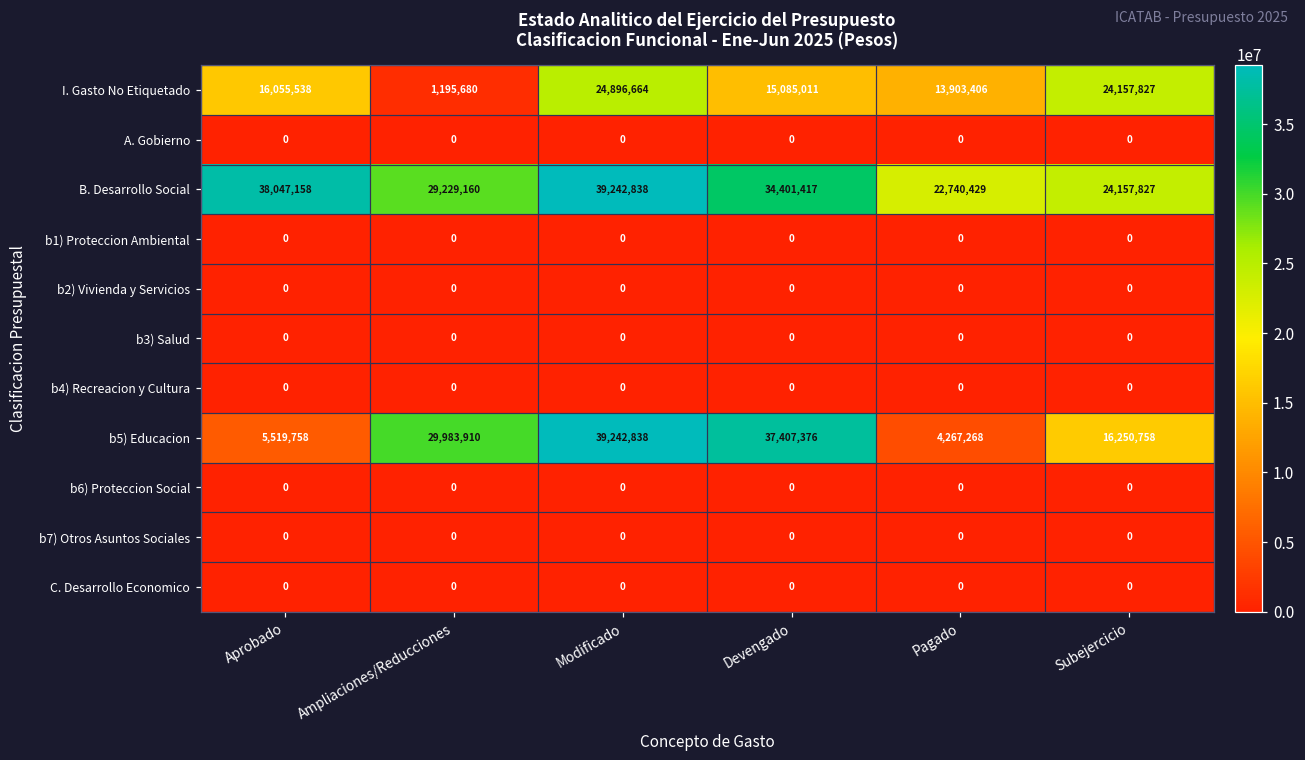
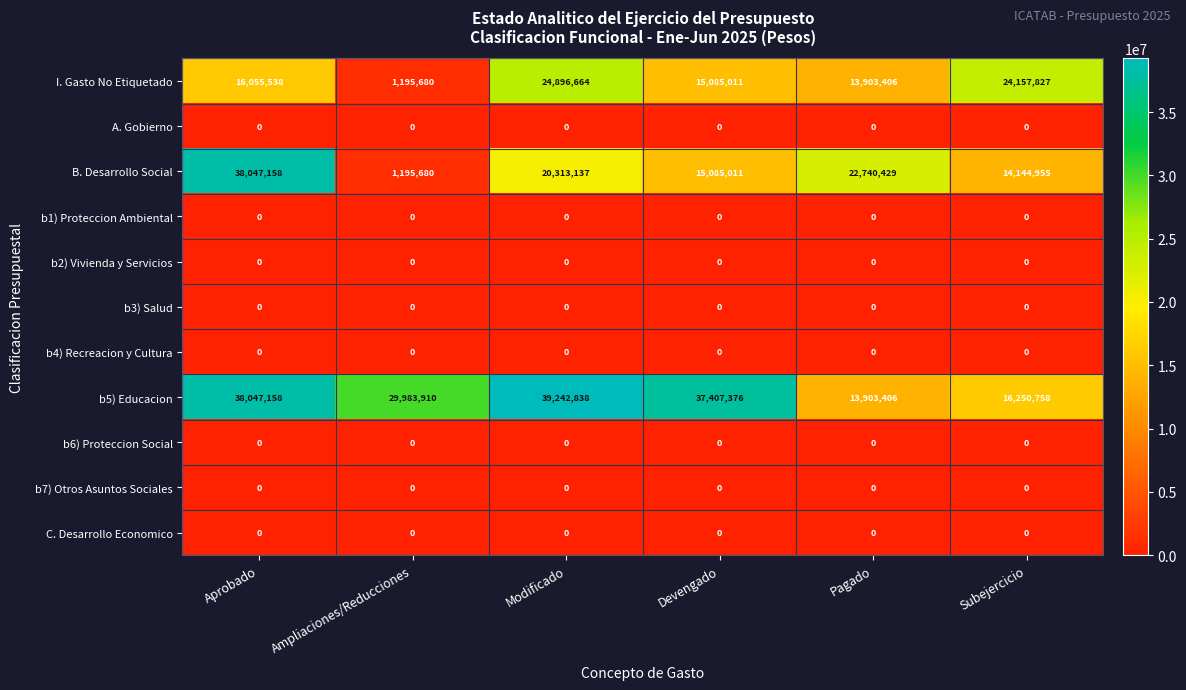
B. Desarrollo Social, Ampliaciones/Reducciones: 29,229,160 -> 1,195,680
B. Desarrollo Social, Modificado: 39,242,838 -> 20,313,137
B. Desarrollo Social, Devengado: 34,401,417 -> 15,085,011
B. Desarrollo Social, Subejercicio: 24,157,827 -> 14,144,955
b5) Educacion, Aprobado: 5,519,758 -> 38,047,158
b5) Educacion, Pagado: 4,267,268 -> 13,903,406
